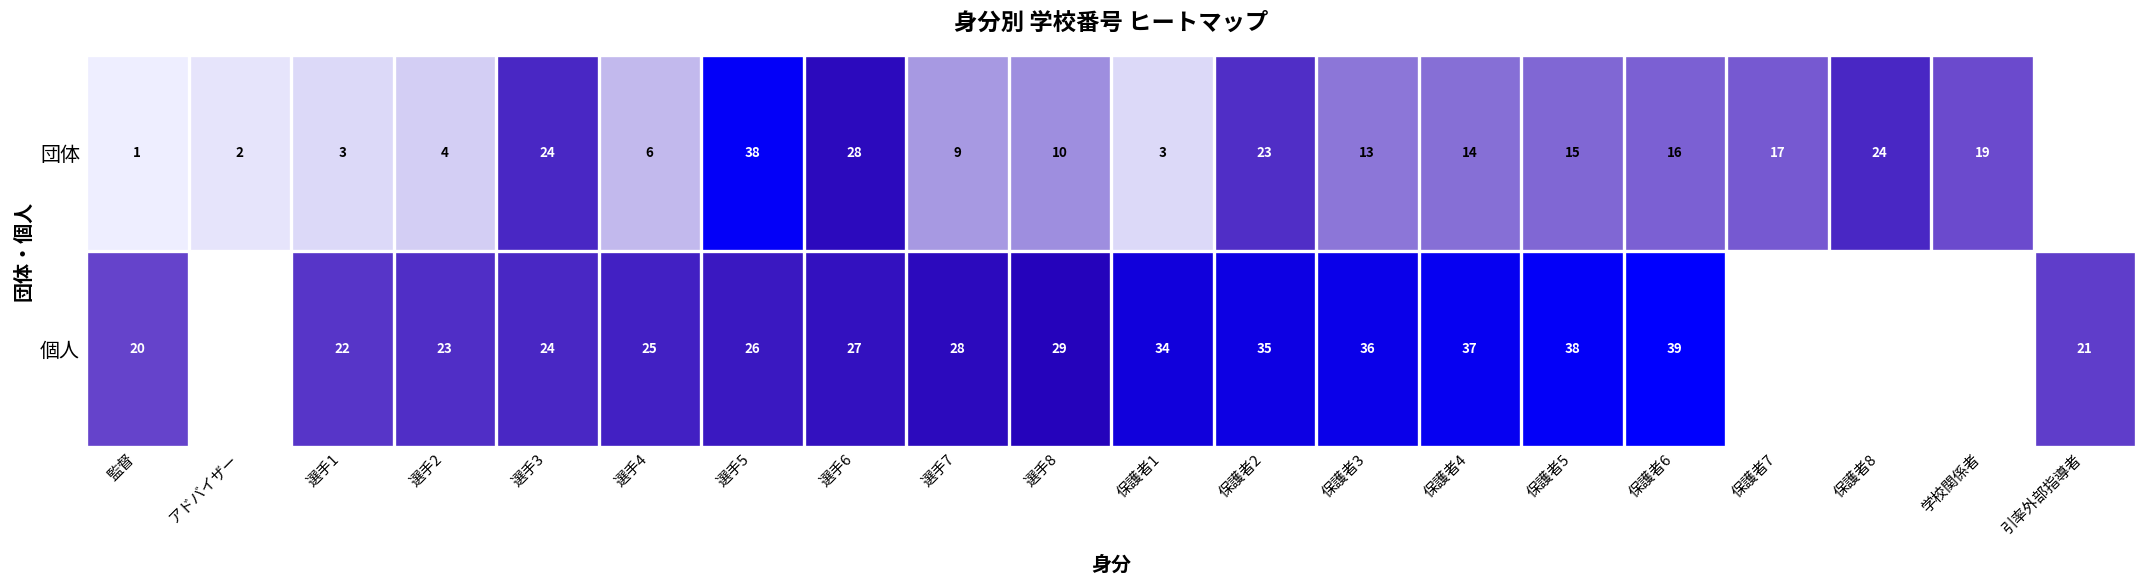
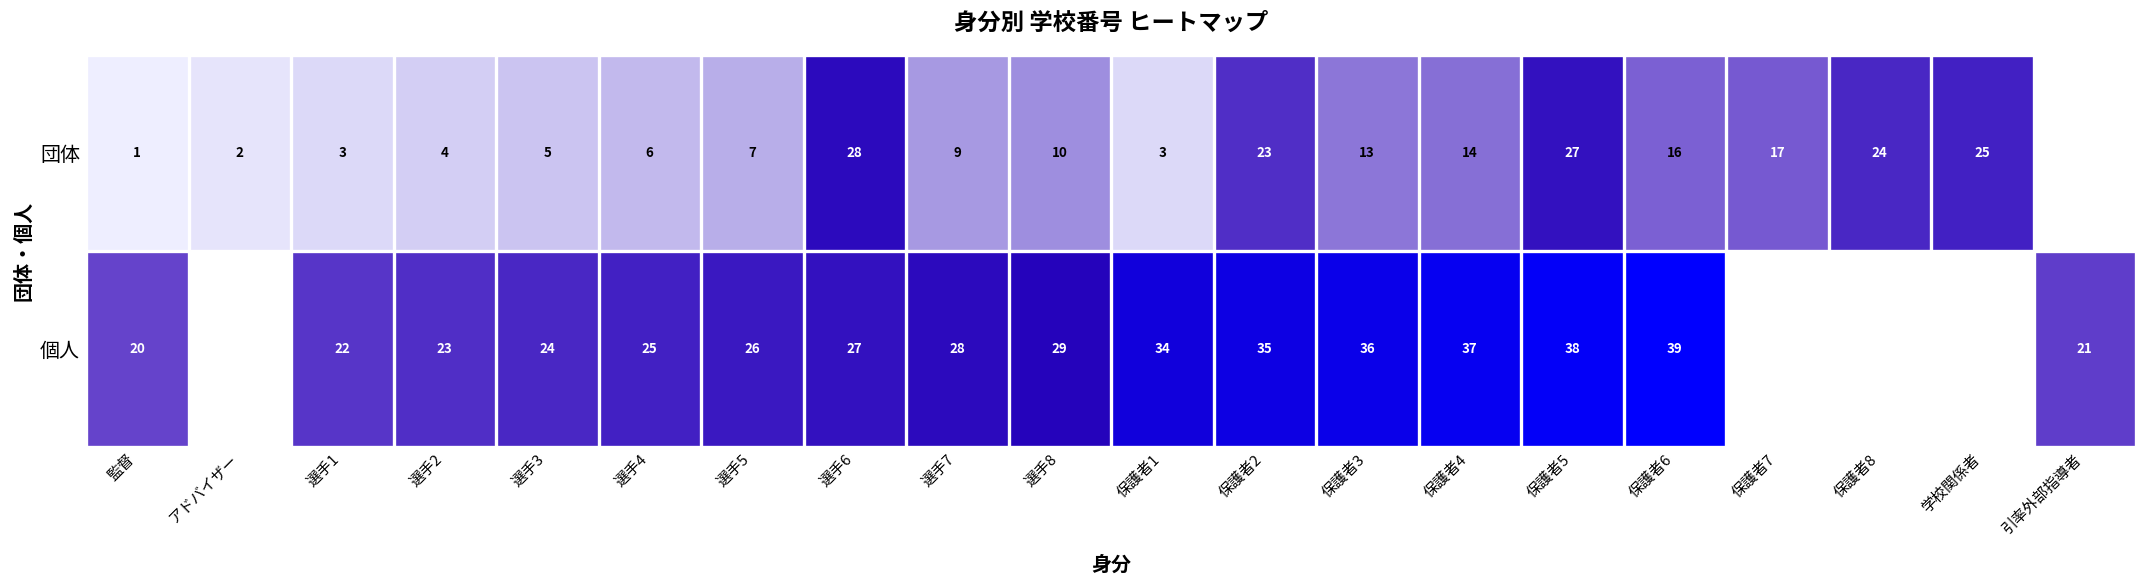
団体, 選手3: 24 -> 5
団体, 選手5: 38 -> 7
団体, 保護者5: 15 -> 27
団体, 学校関係者: 19 -> 25
